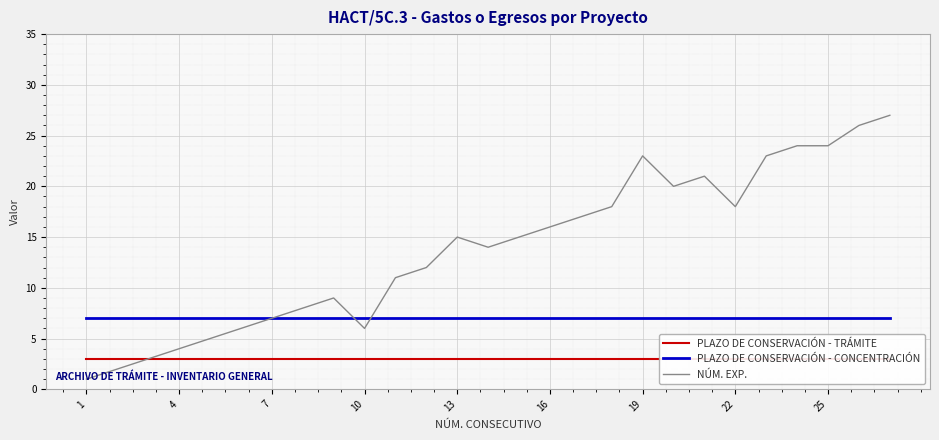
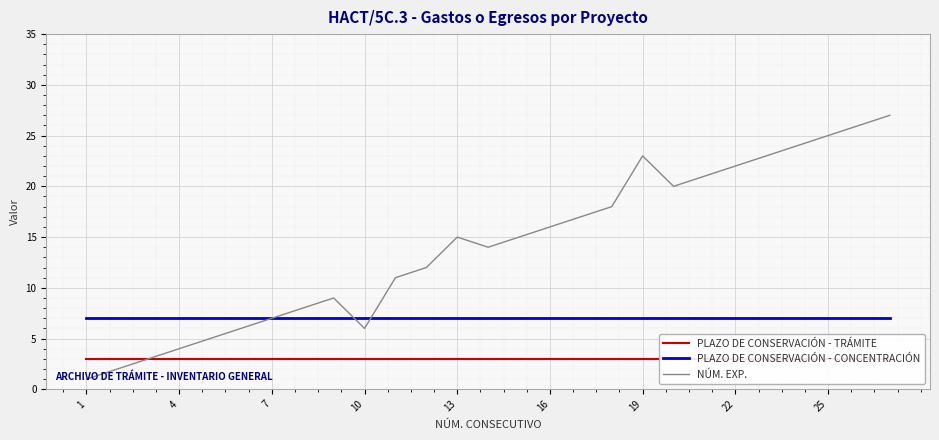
NÚM. EXP., 22: 18 -> 22
NÚM. EXP., 25: 24 -> 25
